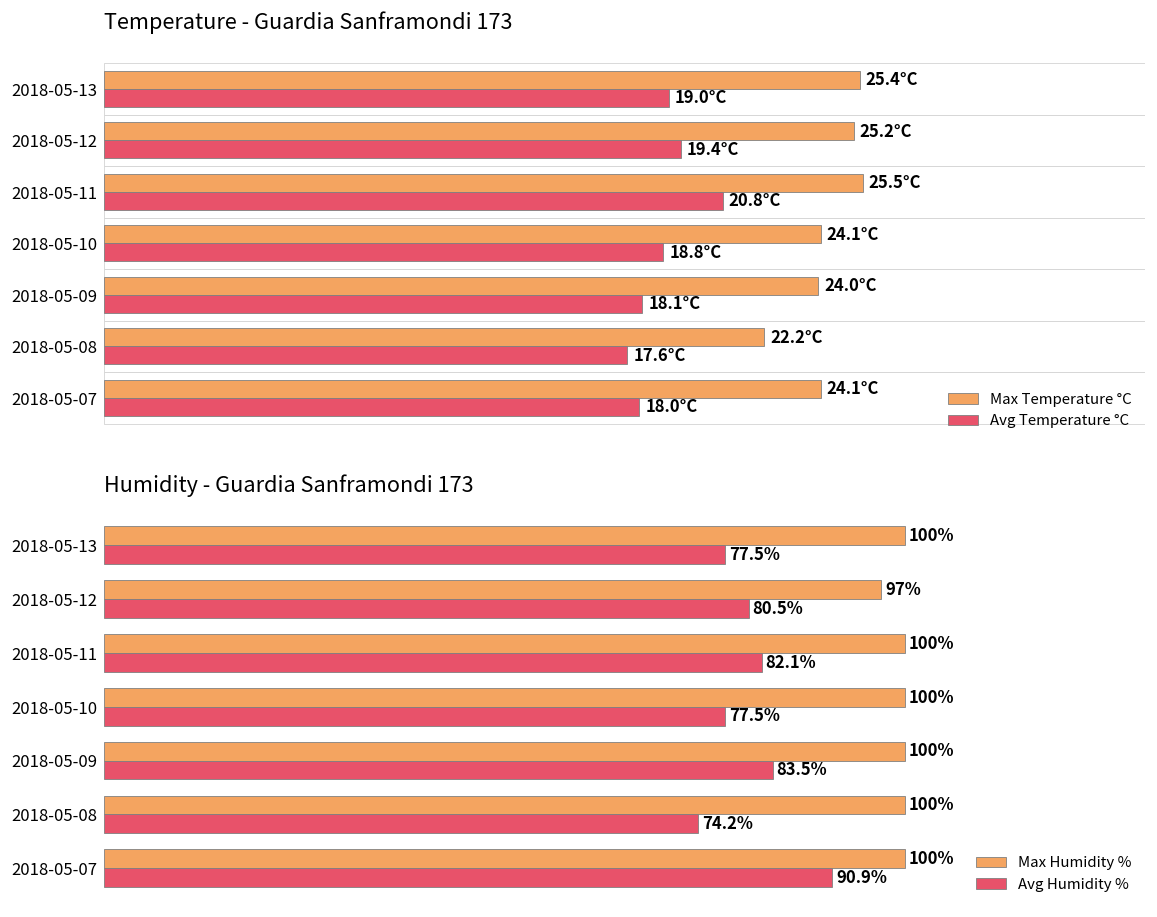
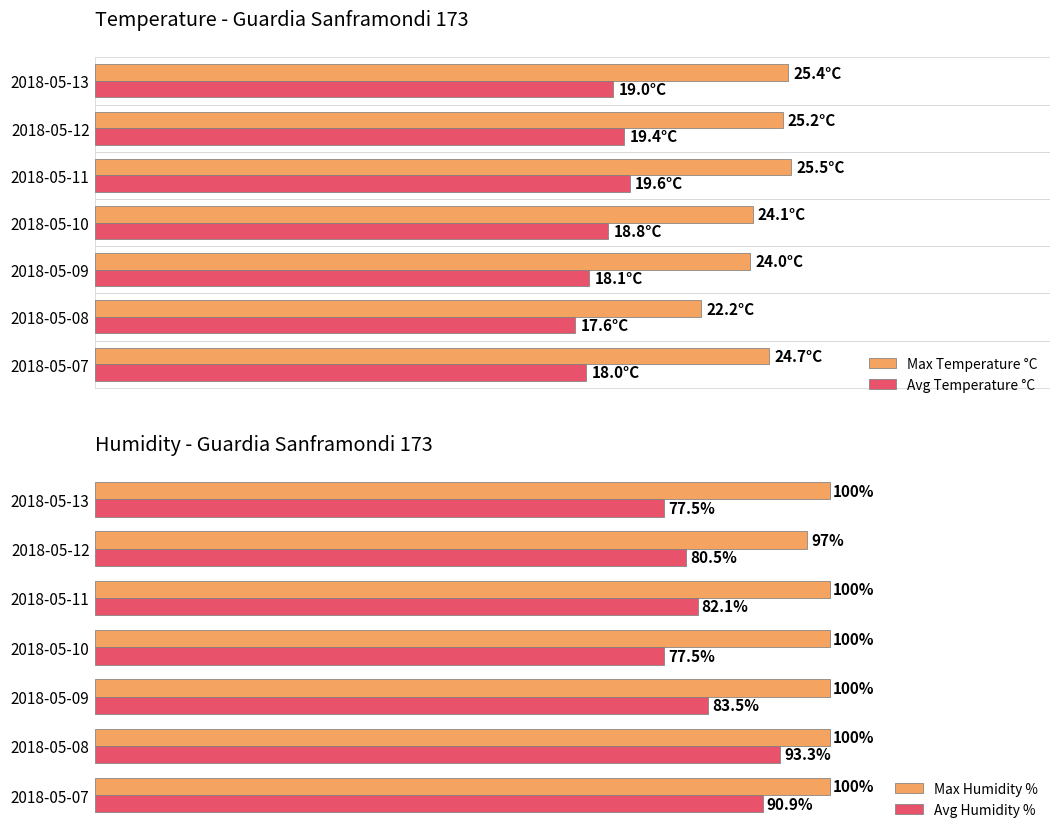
Temperature - Guardia Sanframondi 173, Avg Temperature °C, 2018-05-11: 20.8°C -> 19.6°C
Temperature - Guardia Sanframondi 173, Max Temperature °C, 2018-05-07: 24.1°C -> 24.7°C
Humidity - Guardia Sanframondi 173, Avg Humidity %, 2018-05-08: 74.2% -> 93.3%
